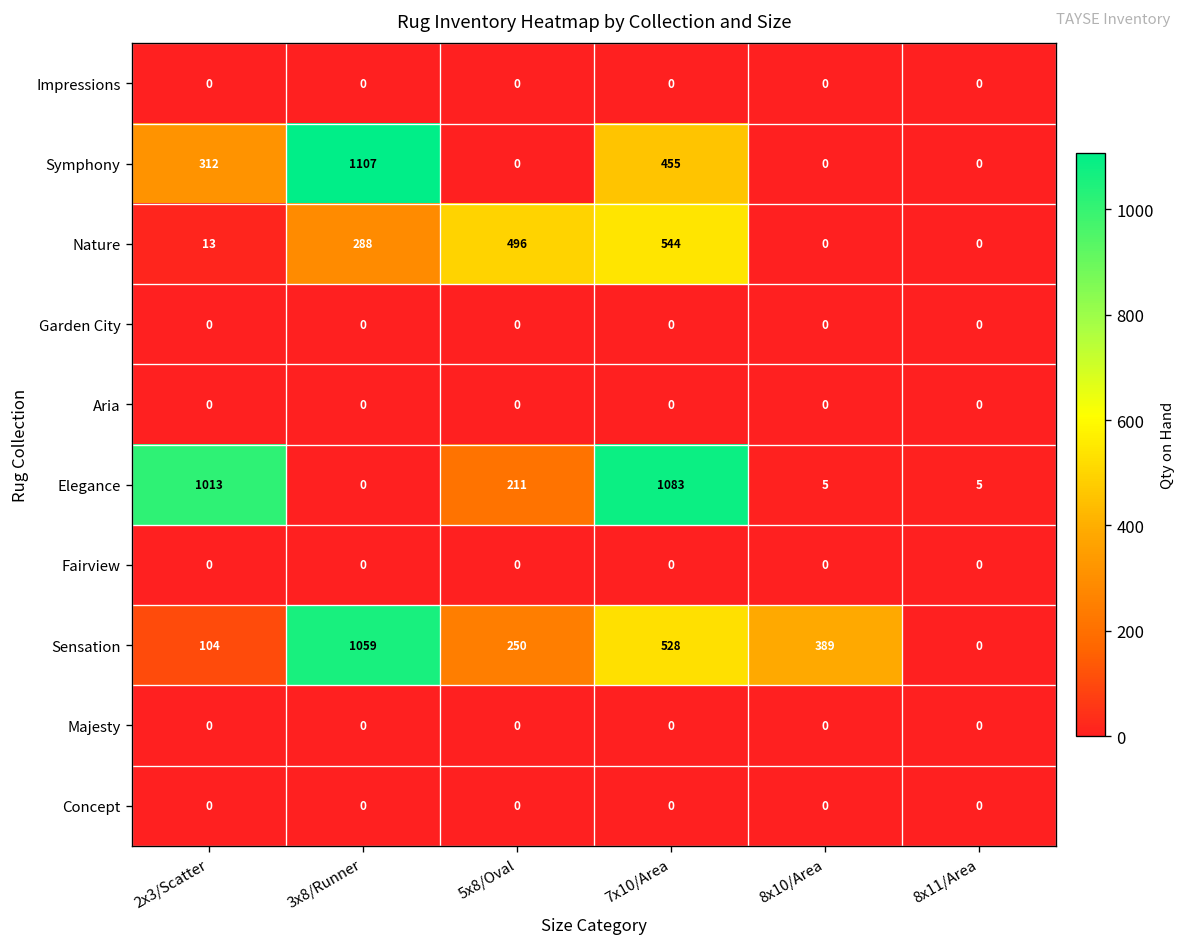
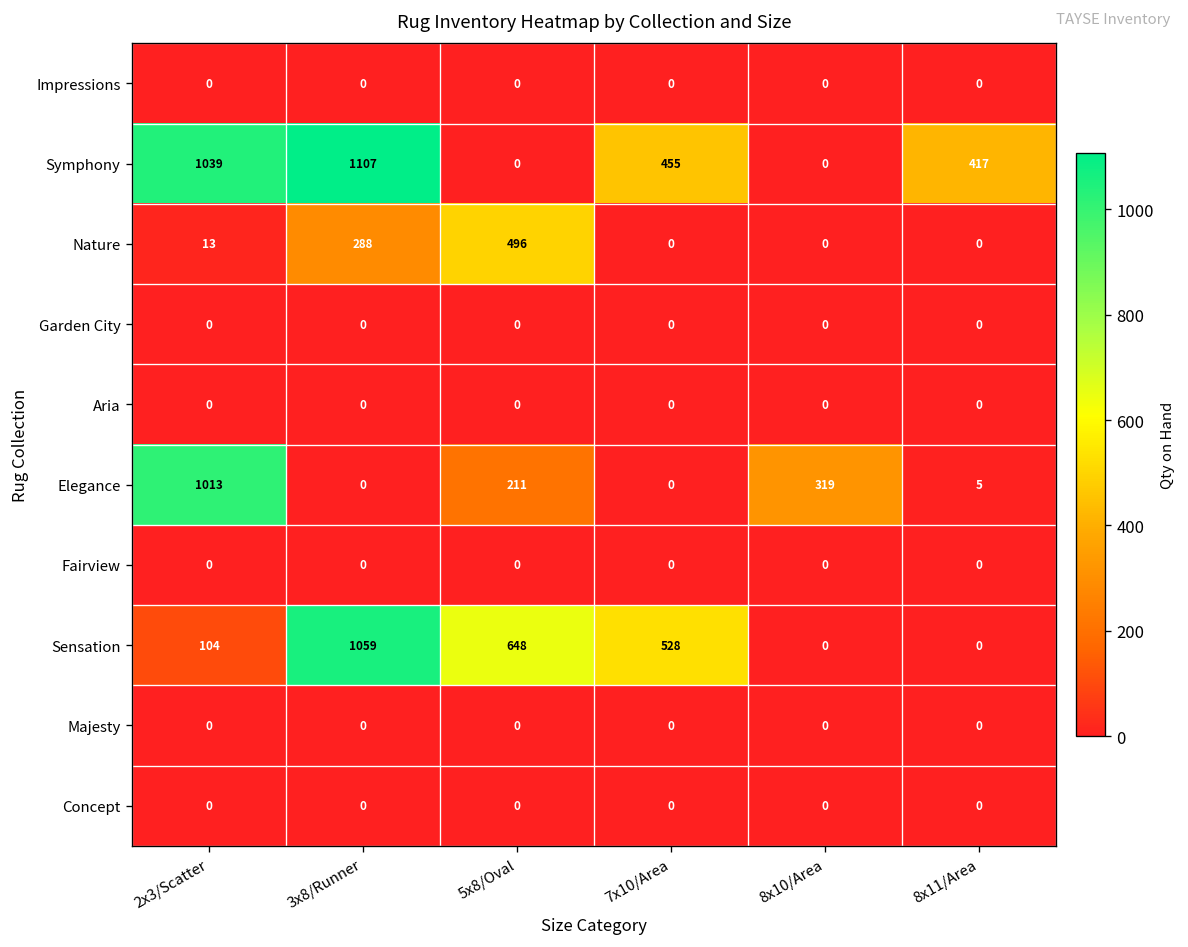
Symphony, 2x3/Scatter: 312 -> 1039
Symphony, 8x11/Area: 0 -> 417
Nature, 7x10/Area: 544 -> 0
Elegance, 7x10/Area: 1083 -> 0
Elegance, 8x10/Area: 5 -> 319
Sensation, 5x8/Oval: 250 -> 648
Sensation, 8x10/Area: 389 -> 0
